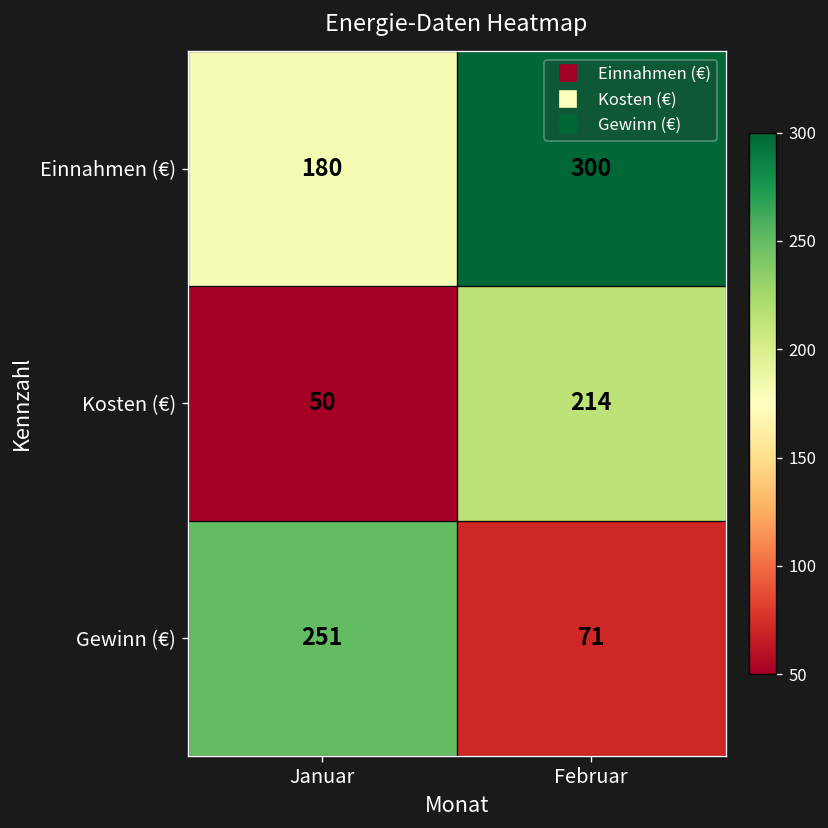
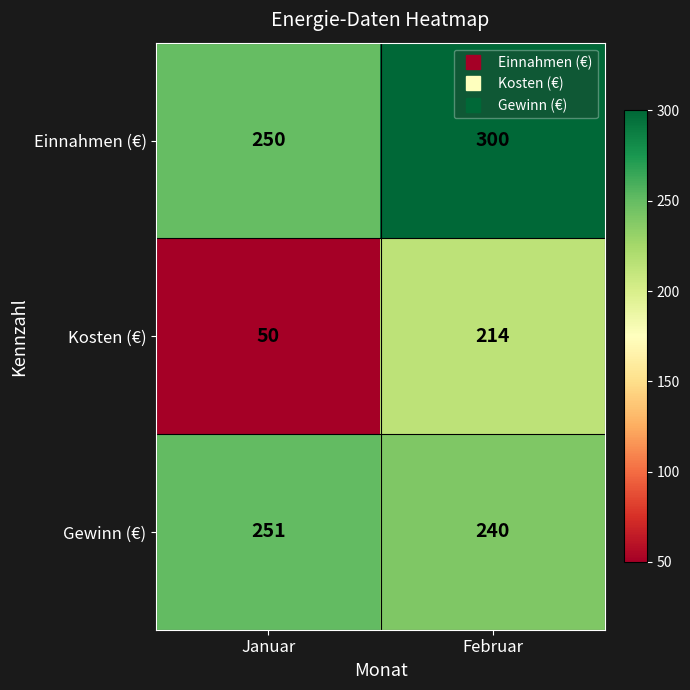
Einnahmen (€), Januar: 180 -> 250
Gewinn (€), Februar: 71 -> 240
